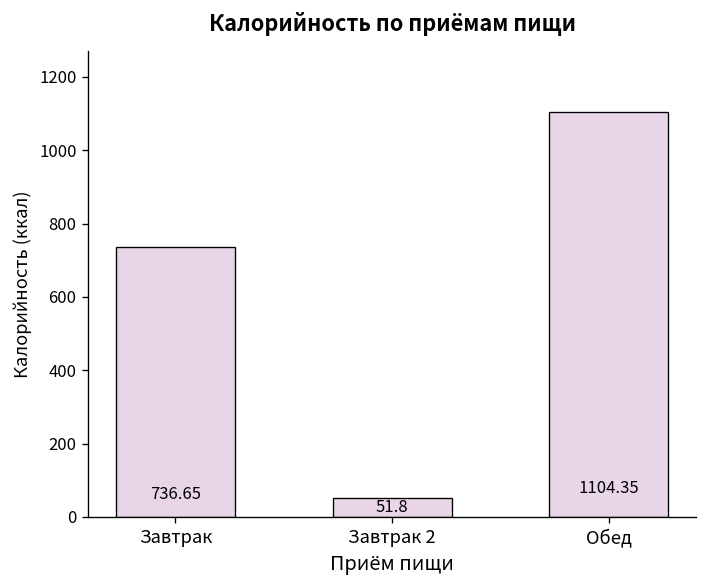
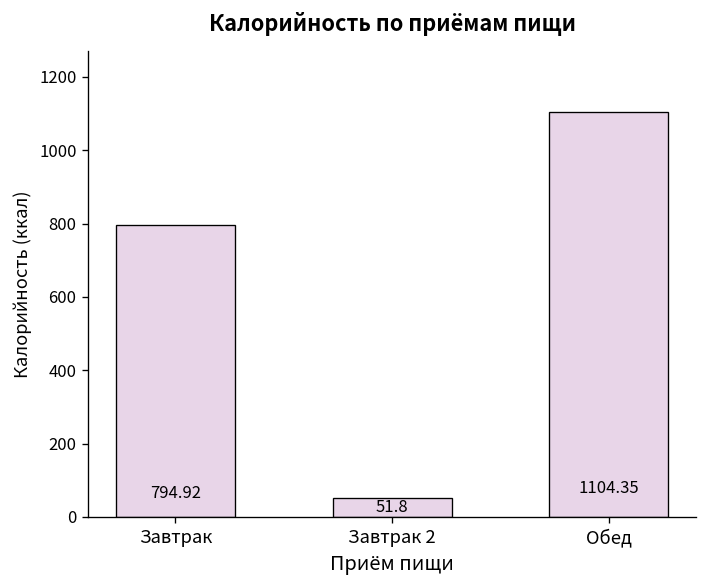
Завтрак: 736.65 -> 794.92
